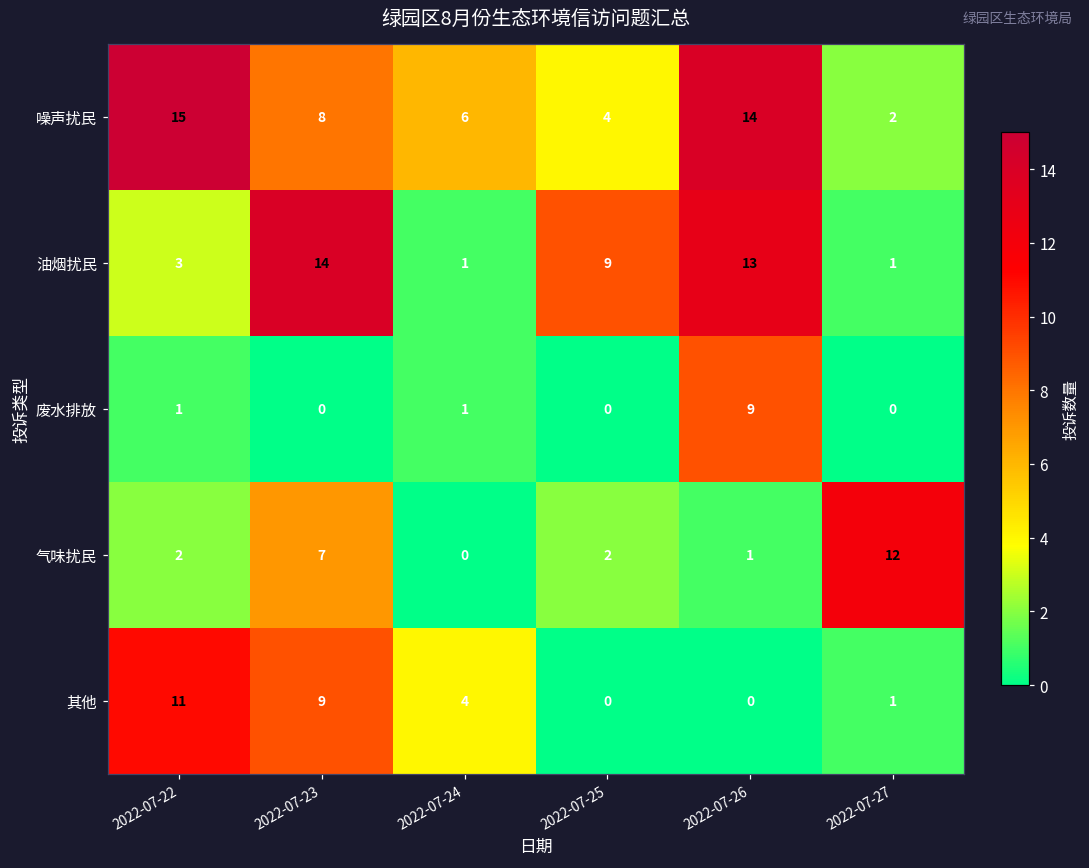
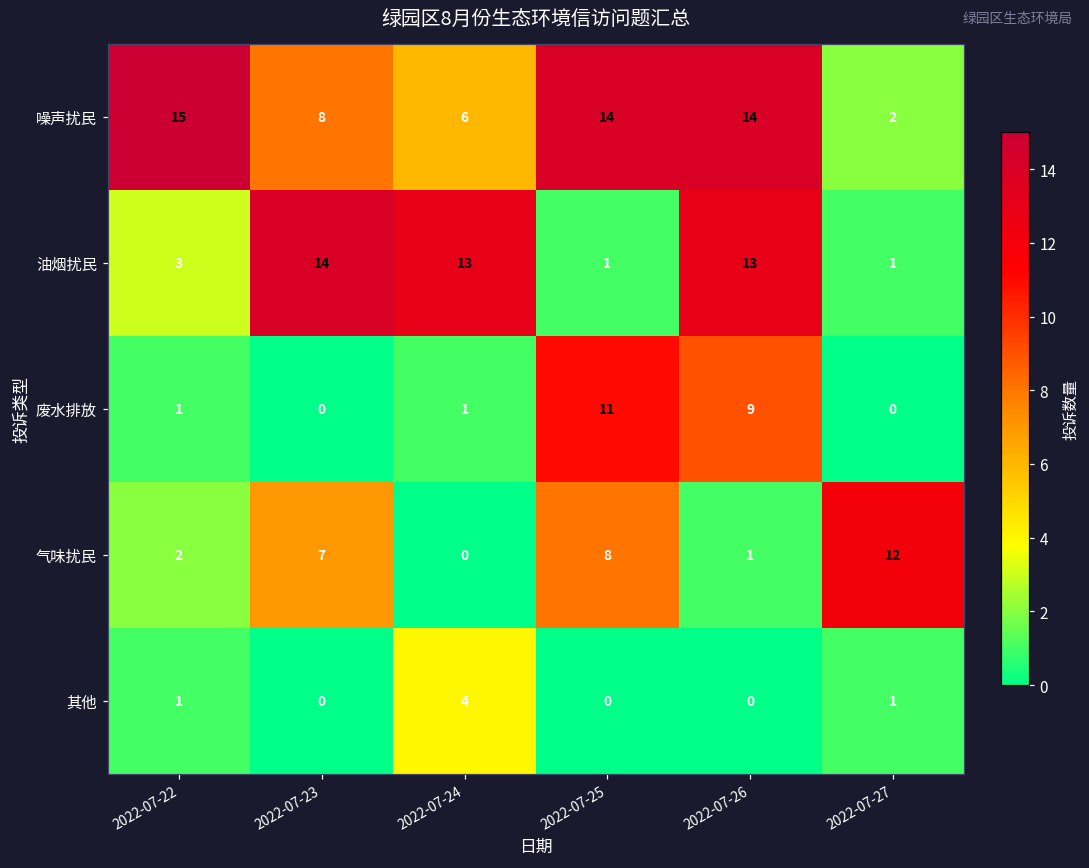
噪声扰民, 2022-07-25: 4 -> 14
油烟扰民, 2022-07-24: 1 -> 13
油烟扰民, 2022-07-25: 9 -> 1
废水排放, 2022-07-25: 0 -> 11
气味扰民, 2022-07-25: 2 -> 8
其他, 2022-07-22: 11 -> 1
其他, 2022-07-23: 9 -> 0
